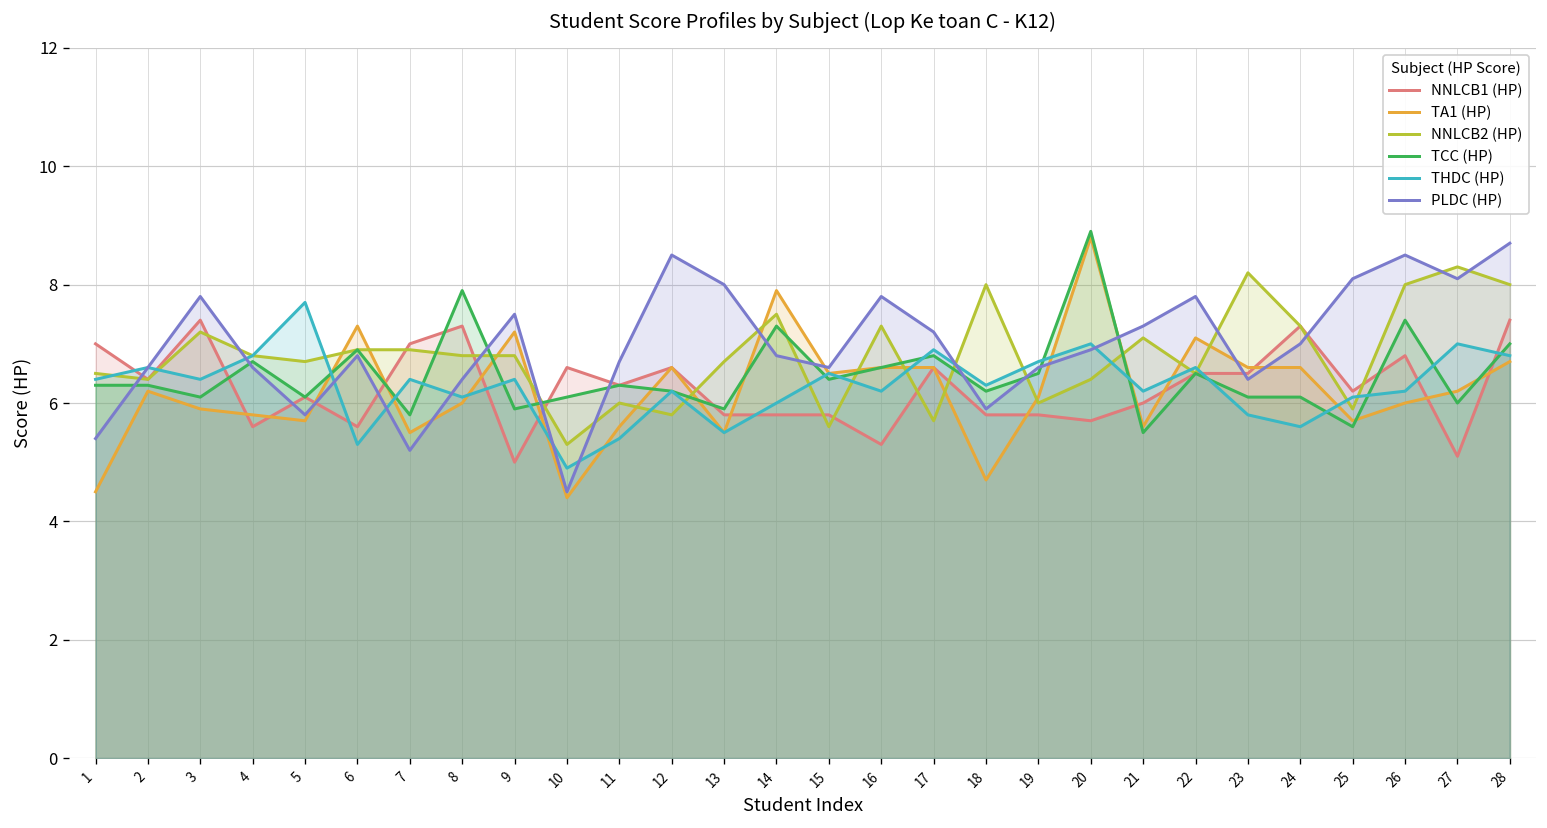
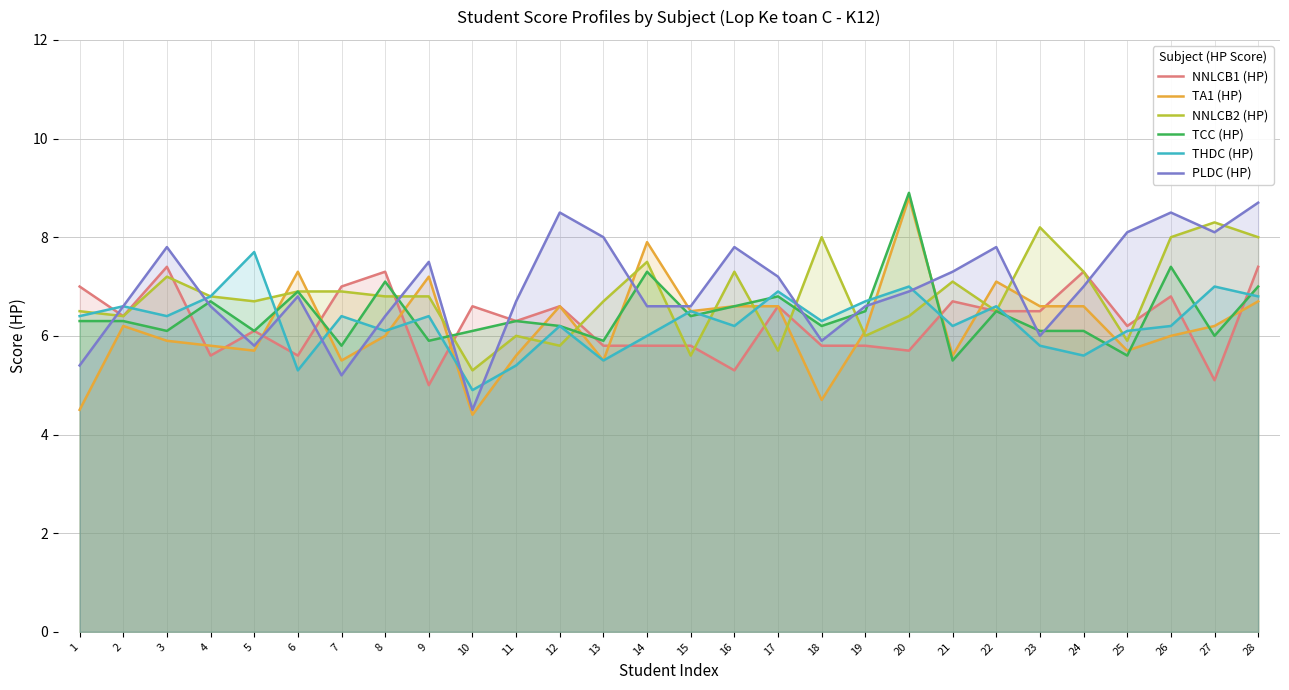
TCC (HP), 8: 7.9 -> 7.1
PLDC (HP), 14: 6.8 -> 6.6
NNLCB1 (HP), 21: 6.0 -> 6.7
PLDC (HP), 23: 6.4 -> 6.0
